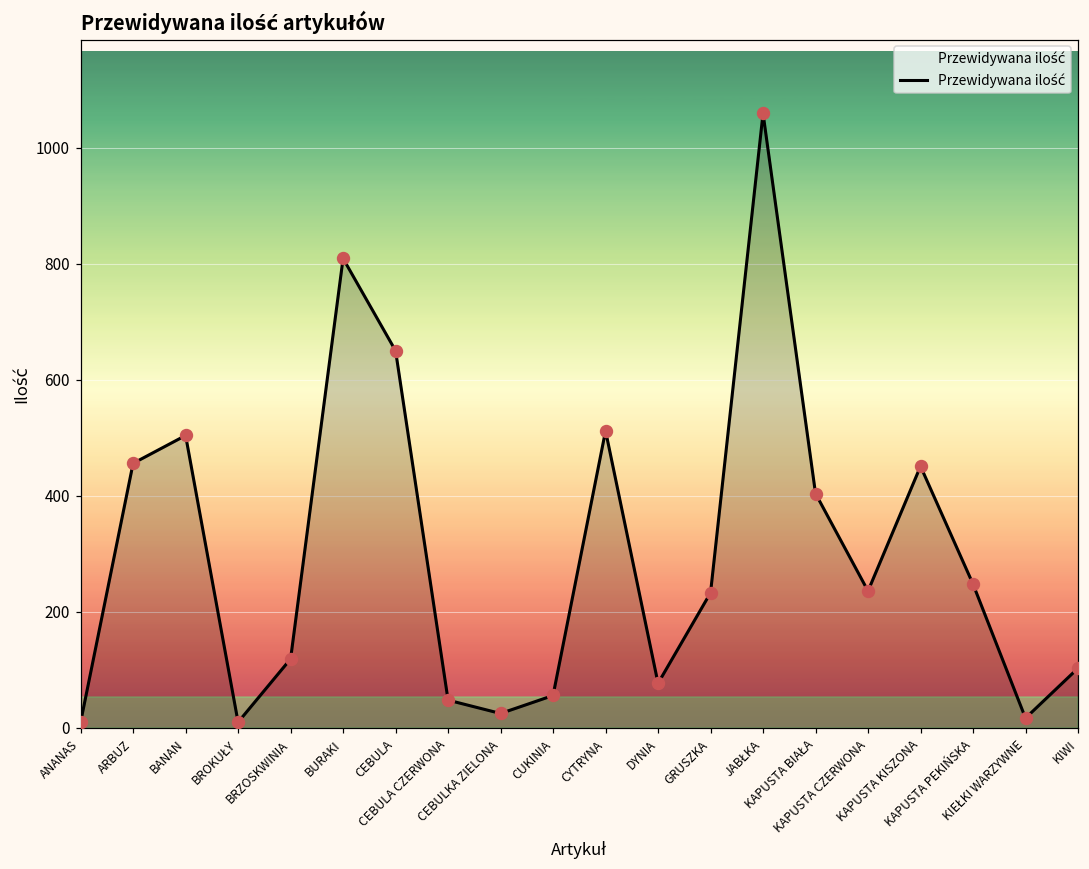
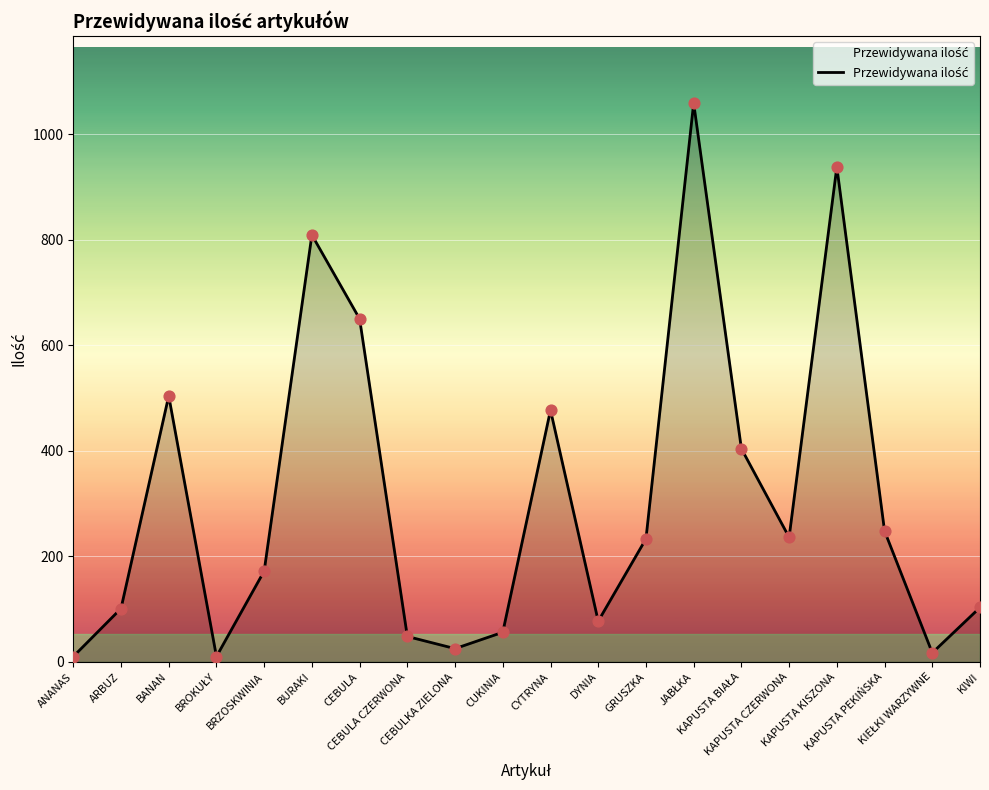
ARBUZ: 460 -> 100
BRZOSKWINIA: 120 -> 170
CYTRYNA: 510 -> 480
KAPUSTA KISZONA: 450 -> 940
